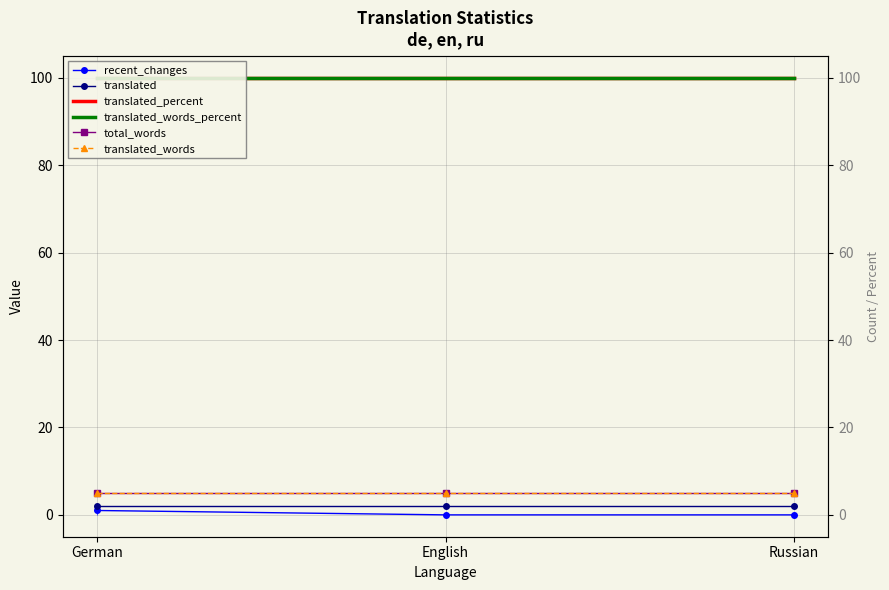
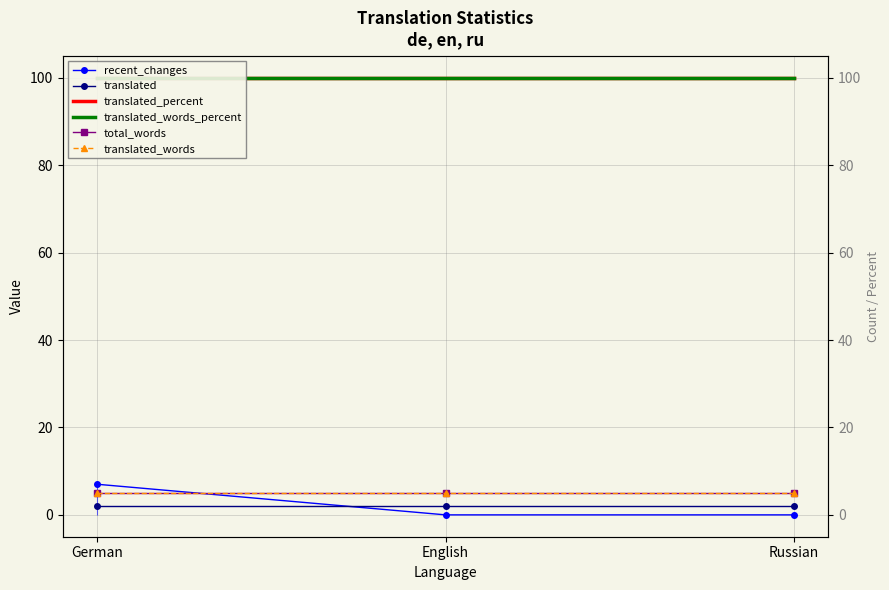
recent_changes, German: 1 -> 7
